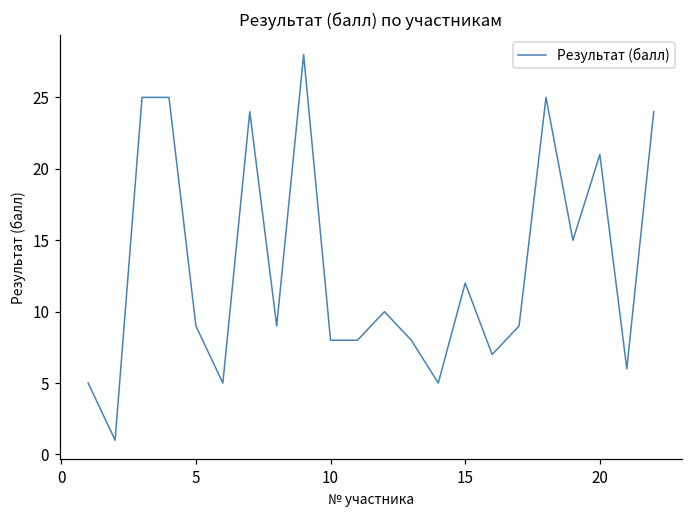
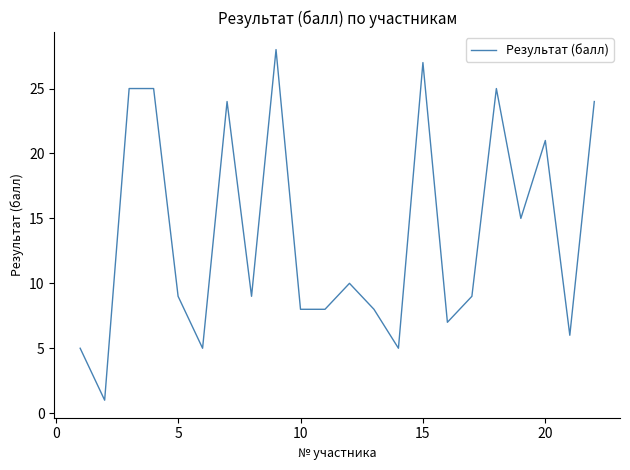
15: 12 -> 27
